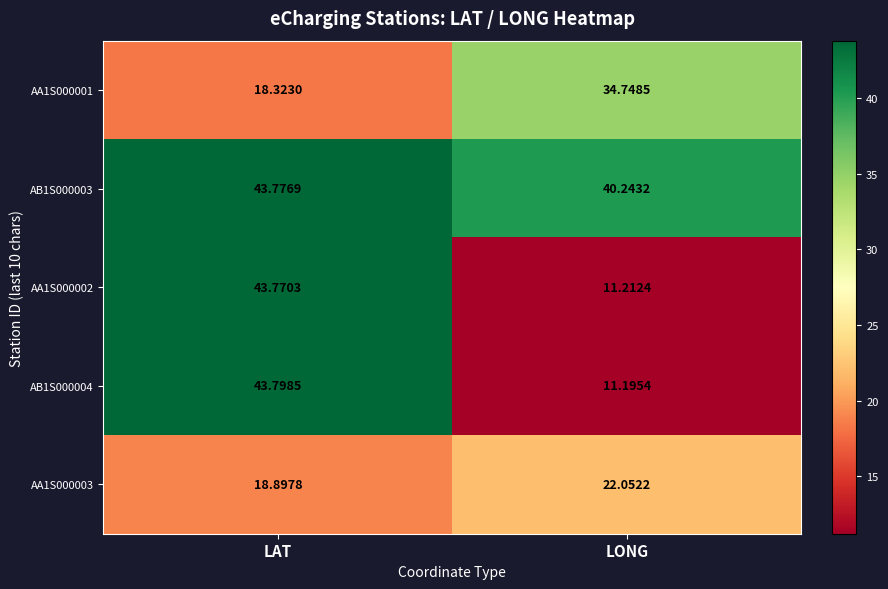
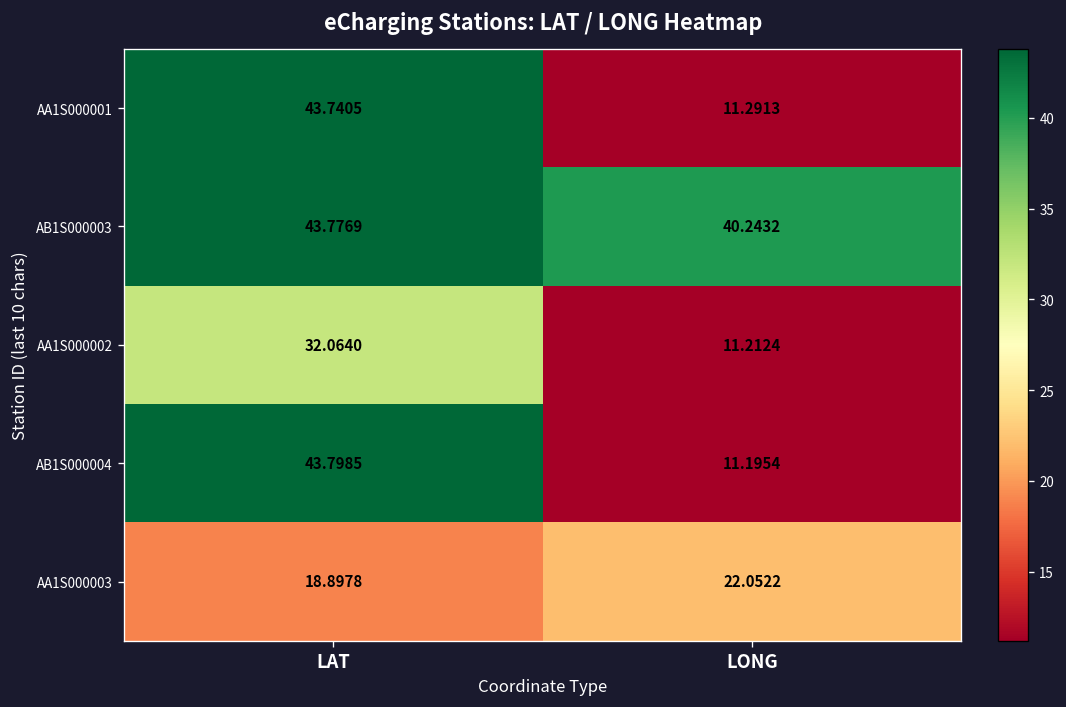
AA1S000001, LAT: 18.3230 -> 43.7405
AA1S000001, LONG: 34.7485 -> 11.2913
AA1S000002, LAT: 43.7703 -> 32.0640
